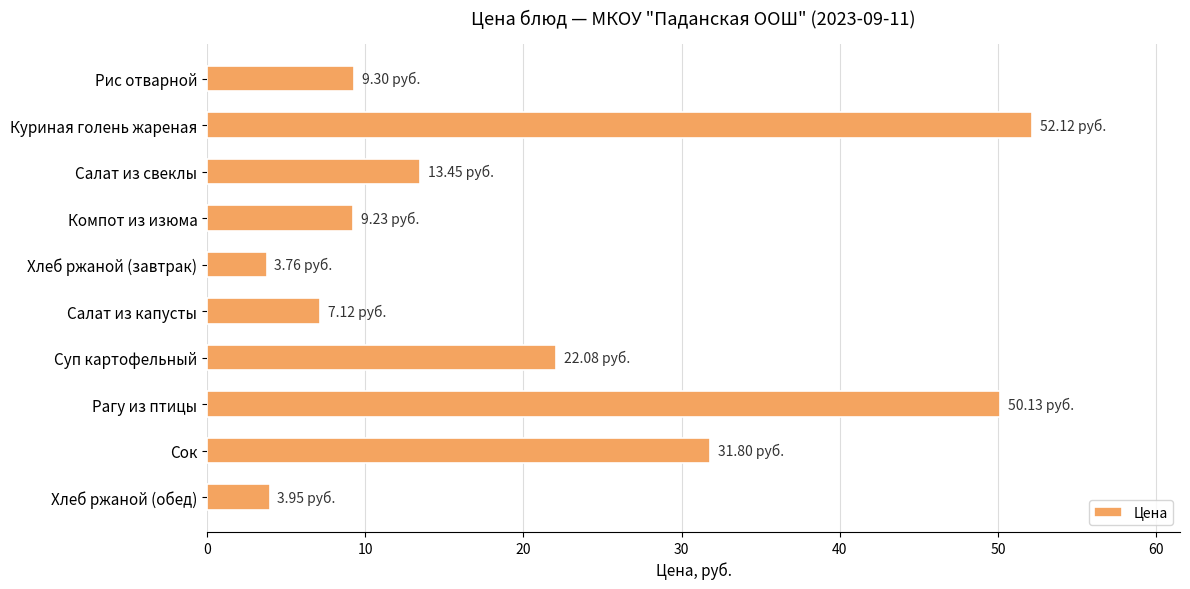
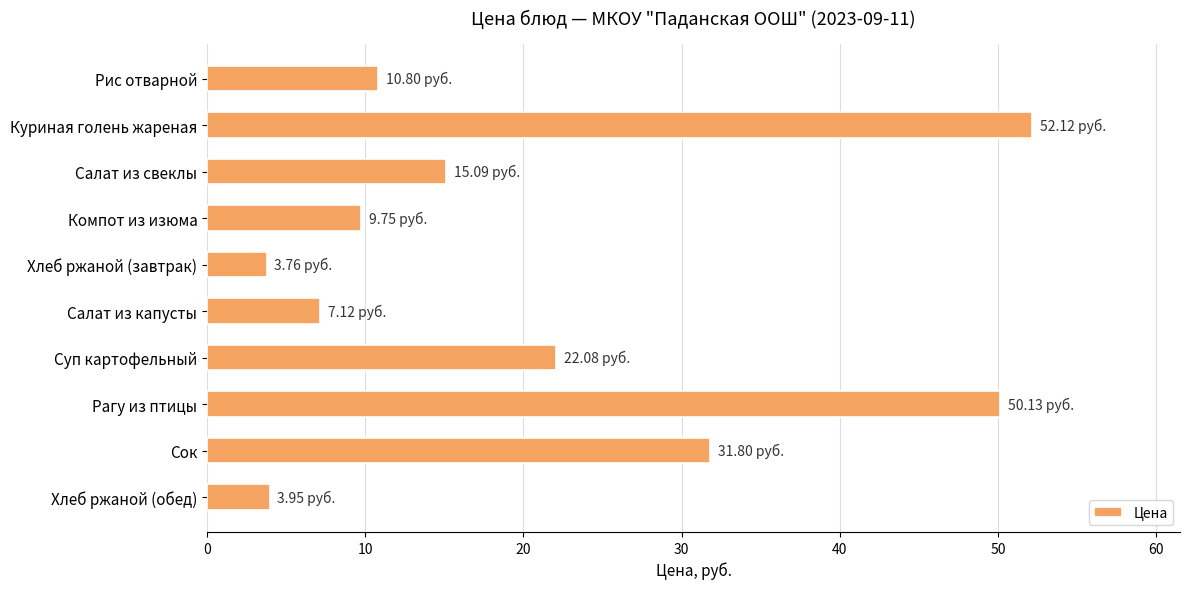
Рис отварной: 9.30 -> 10.80
Салат из свеклы: 13.45 -> 15.09
Компот из изюма: 9.23 -> 9.75
